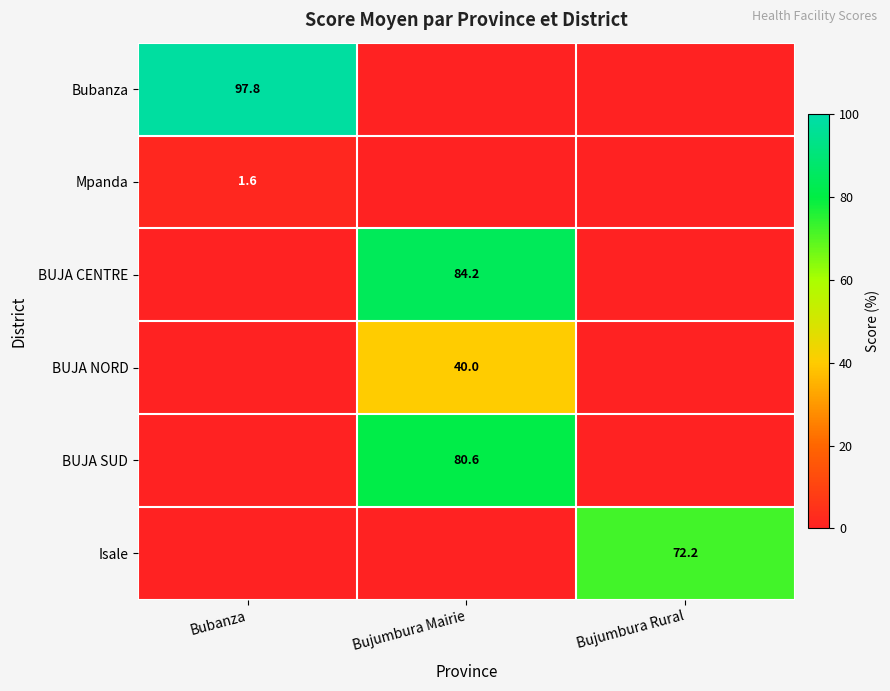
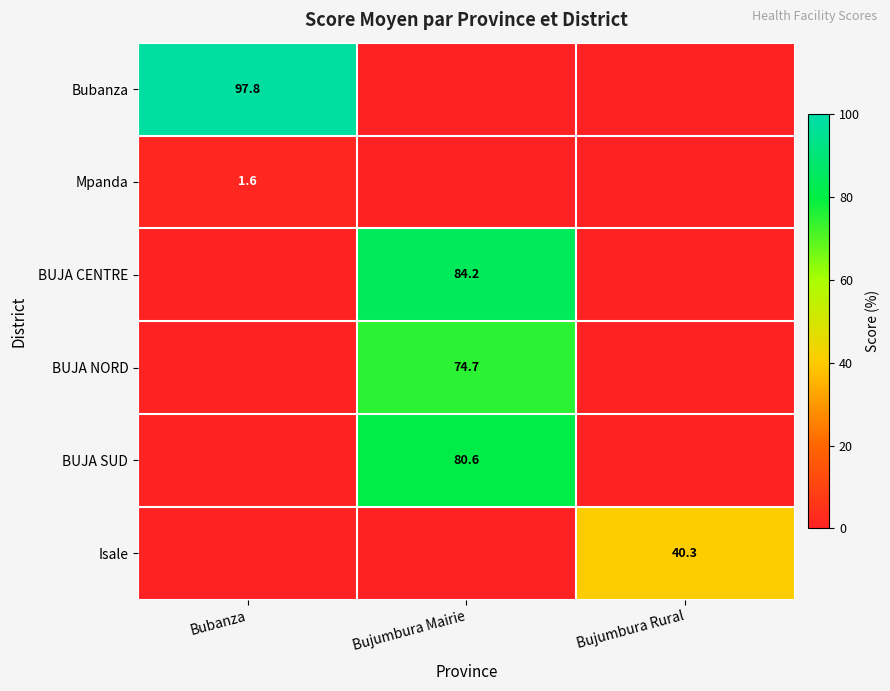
BUJA NORD, Bujumbura Mairie: 40.0 -> 74.7
Isale, Bujumbura Rural: 72.2 -> 40.3
